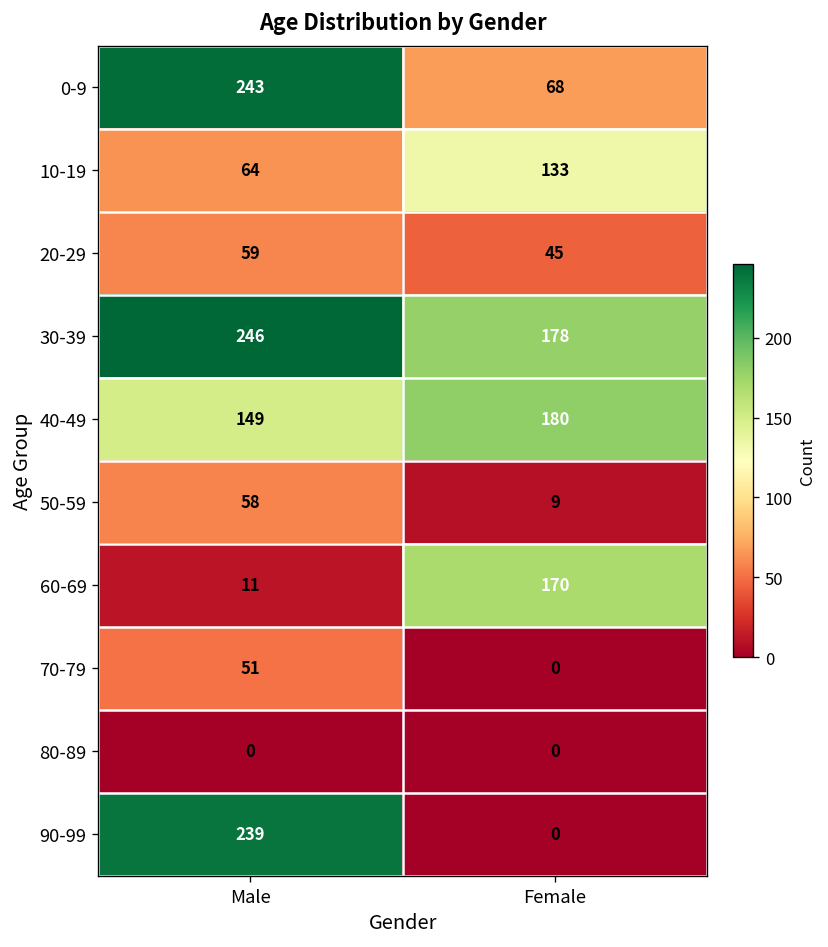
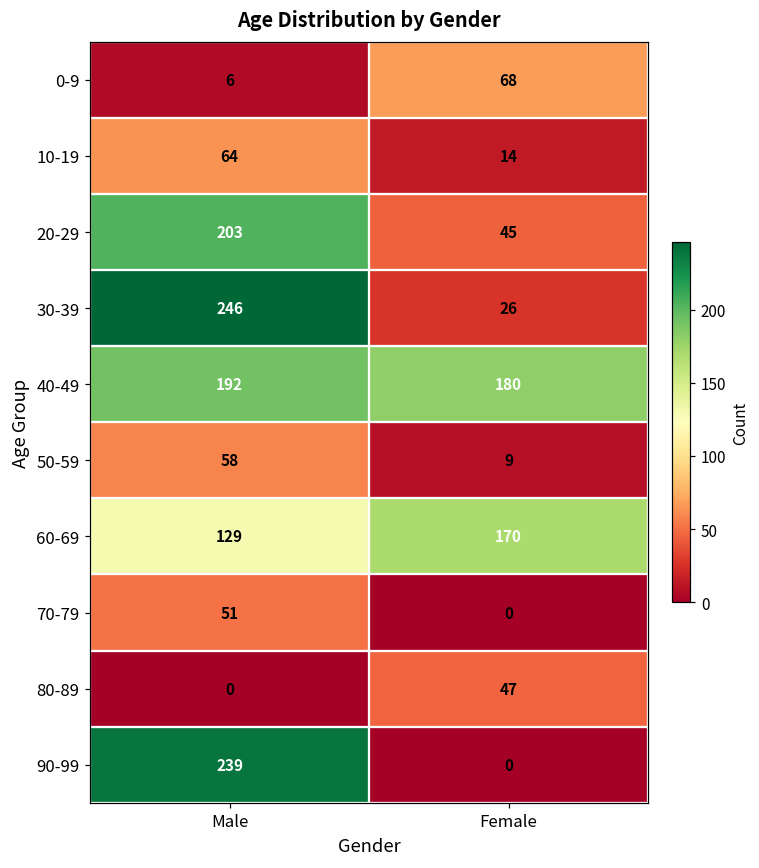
0-9, Male: 243 -> 6
10-19, Female: 133 -> 14
20-29, Male: 59 -> 203
30-39, Female: 178 -> 26
40-49, Male: 149 -> 192
60-69, Male: 11 -> 129
80-89, Female: 0 -> 47
